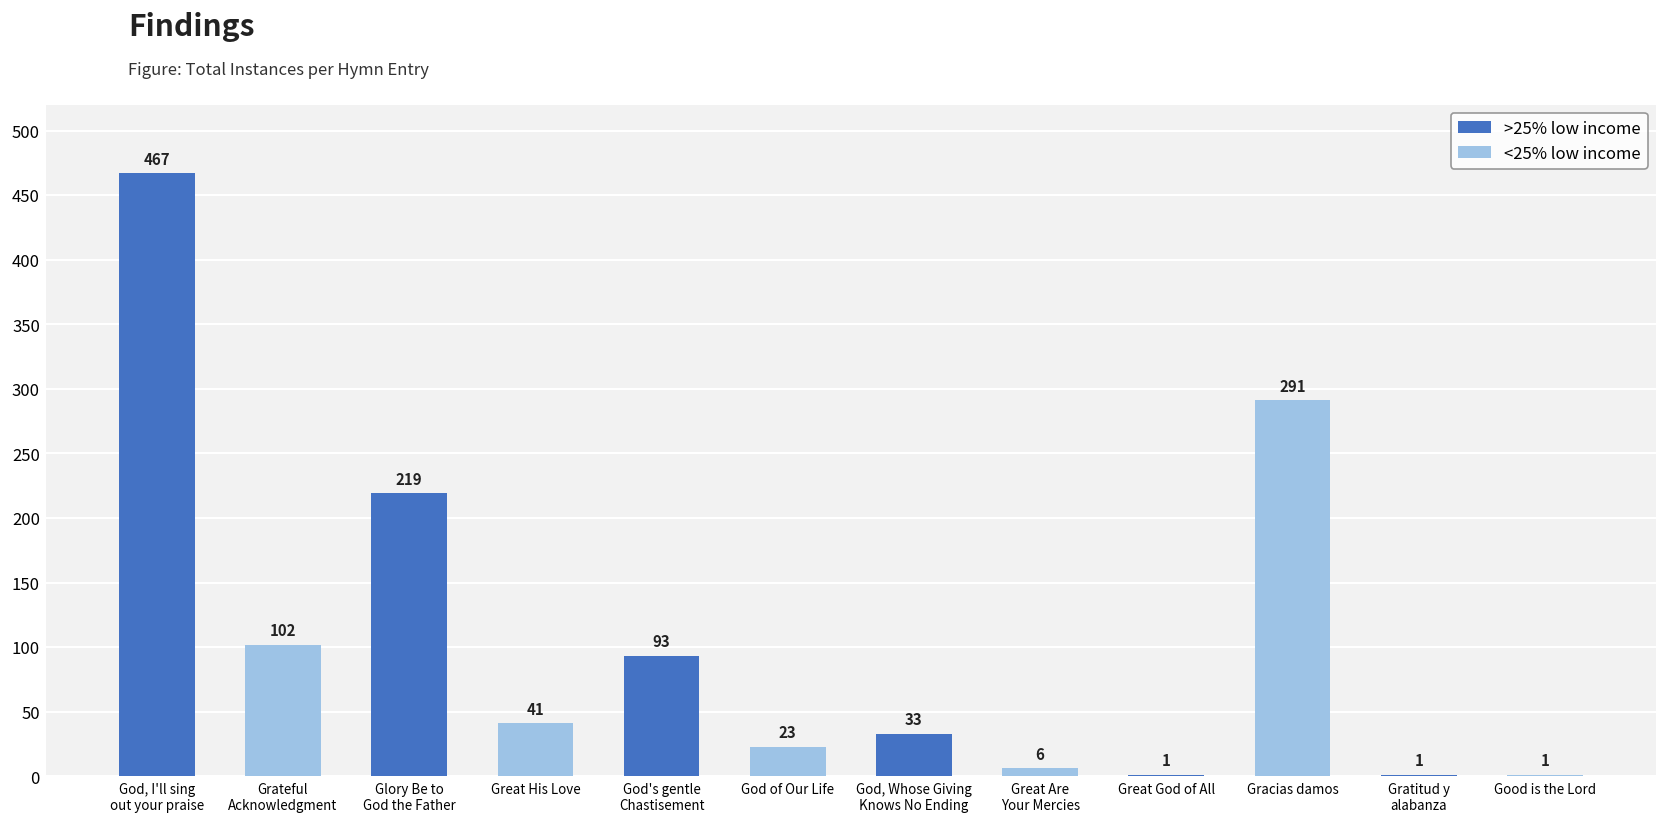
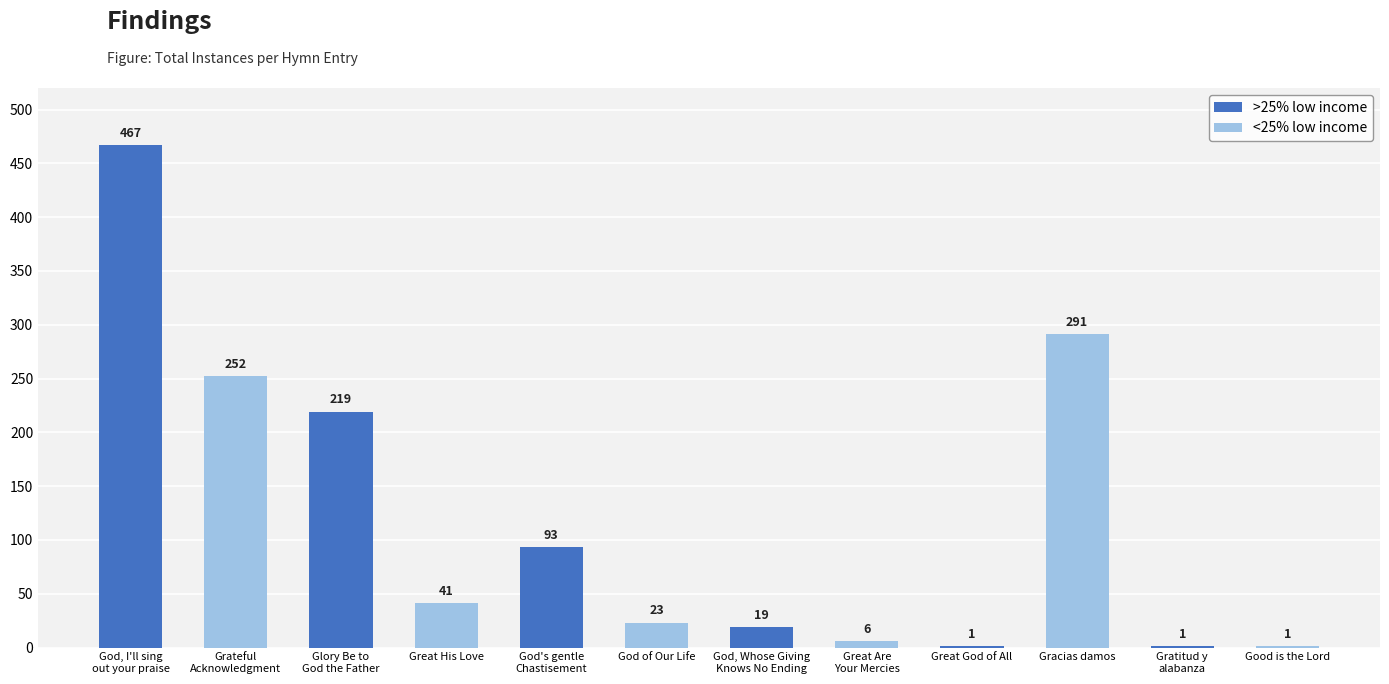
<25% low income, Grateful Acknowledgment: 102 -> 252
>25% low income, God, Whose Giving Knows No Ending: 33 -> 19
